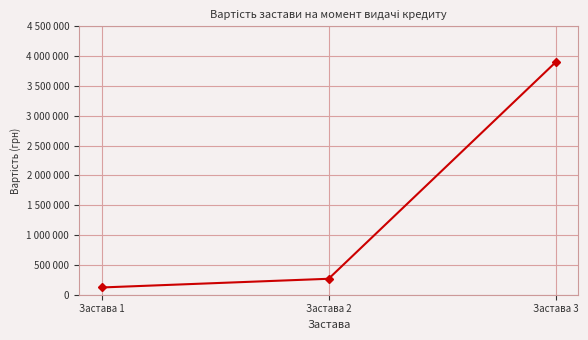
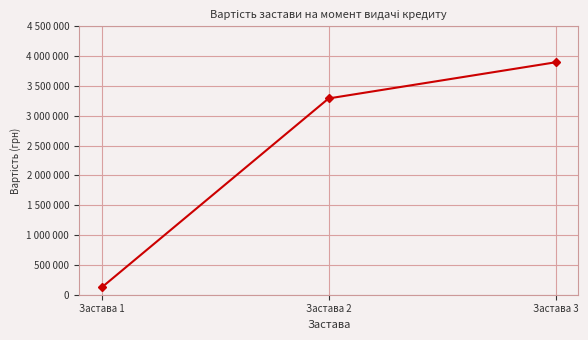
Застава 2: 300000 -> 3300000
